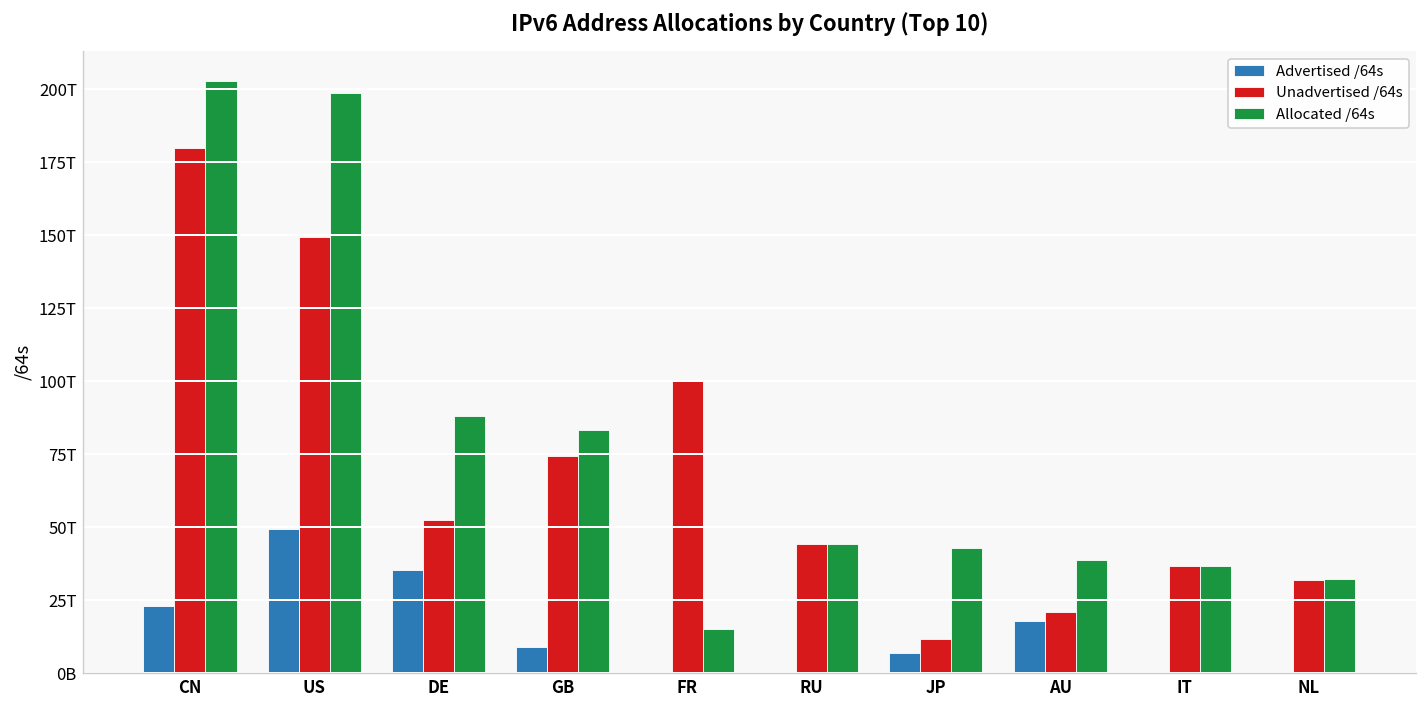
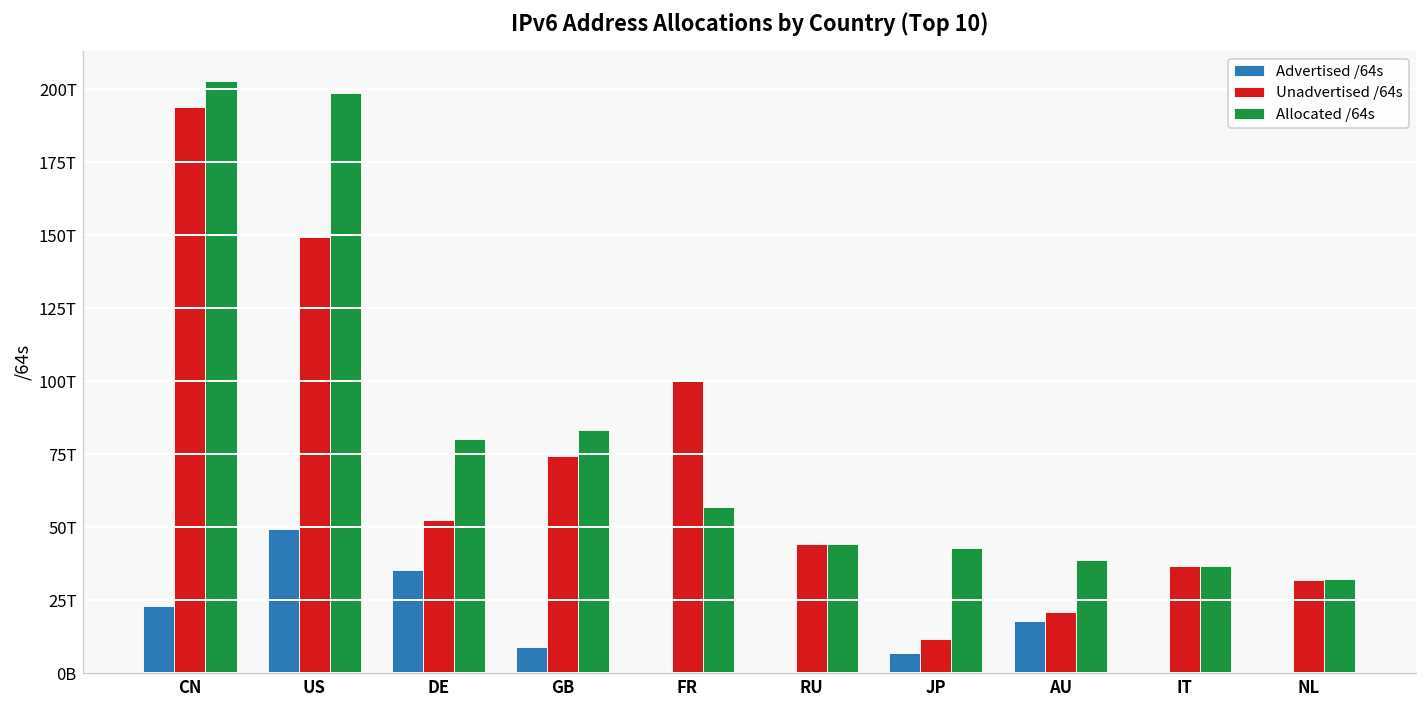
Unadvertised /64s, CN: 180T -> 194T
Allocated /64s, DE: 88T -> 80T
Allocated /64s, FR: 15T -> 57T
